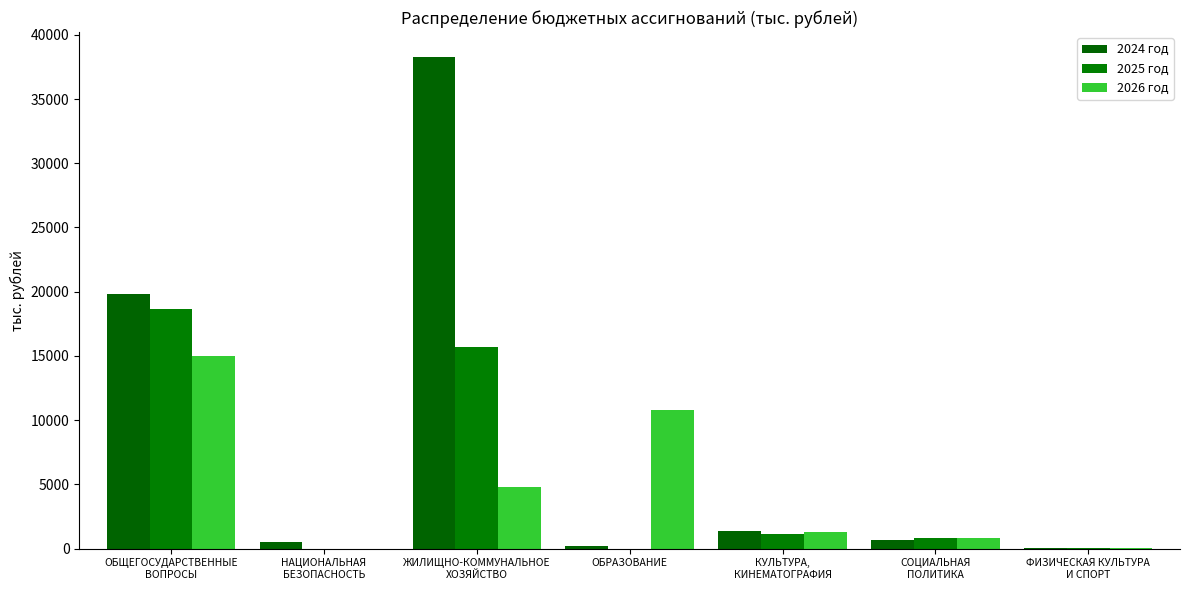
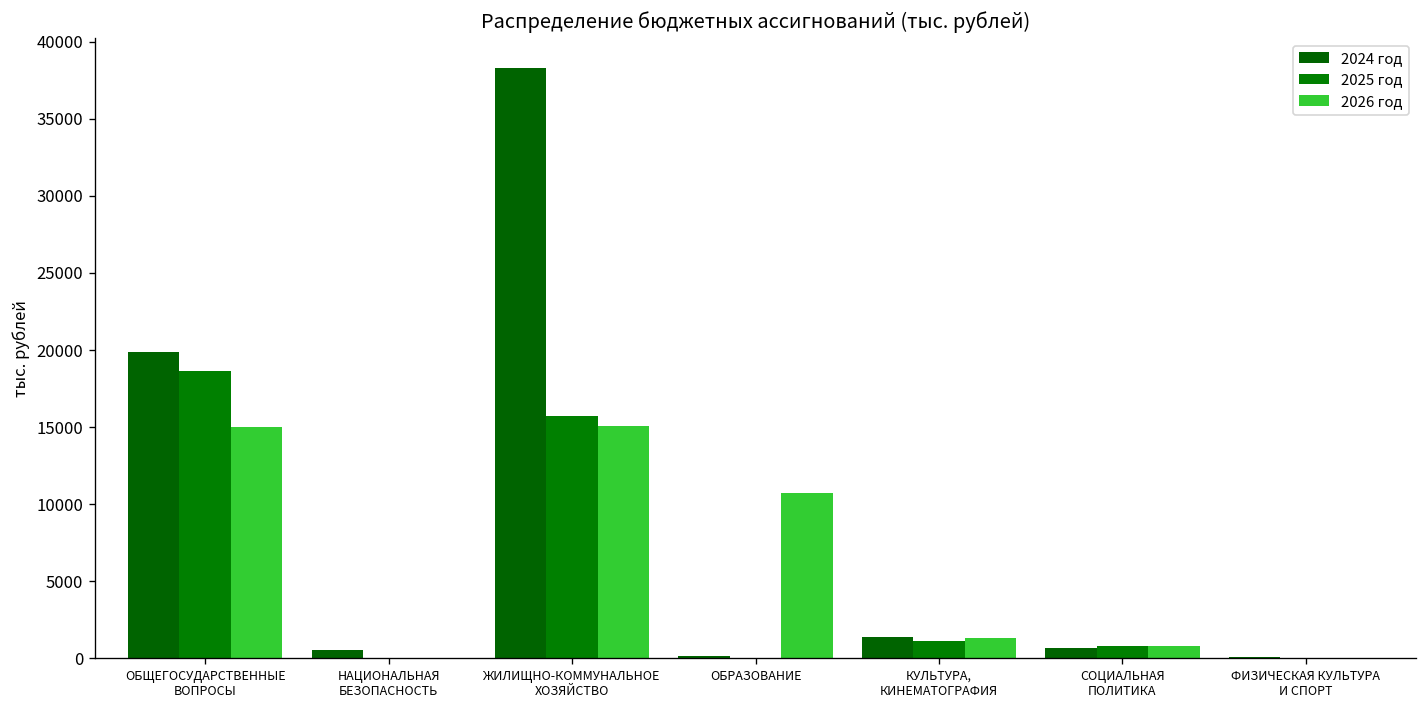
2026 год, ЖИЛИЩНО-КОММУНАЛЬНОЕ ХОЗЯЙСТВО: 4800 -> 15100
